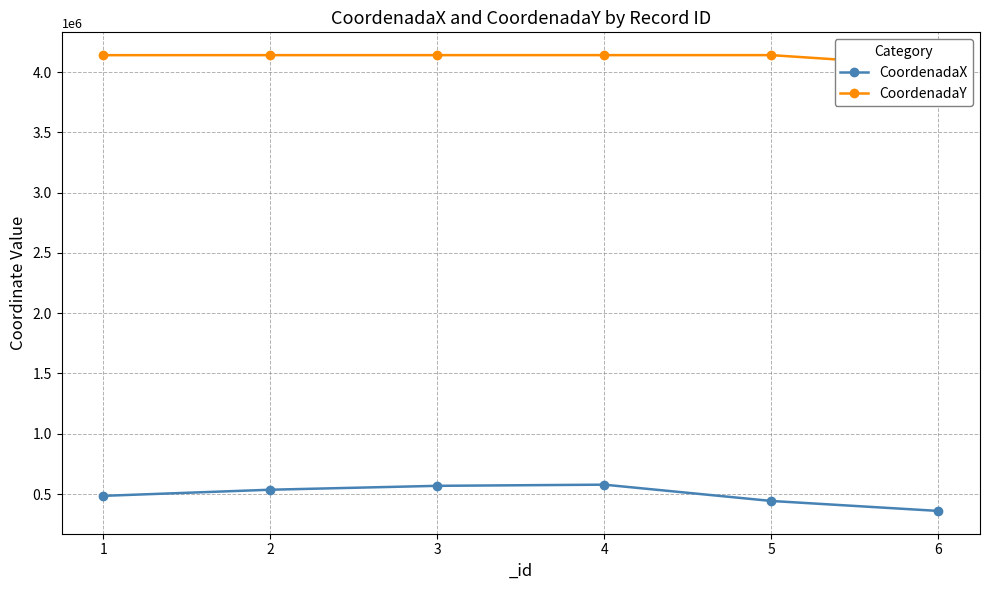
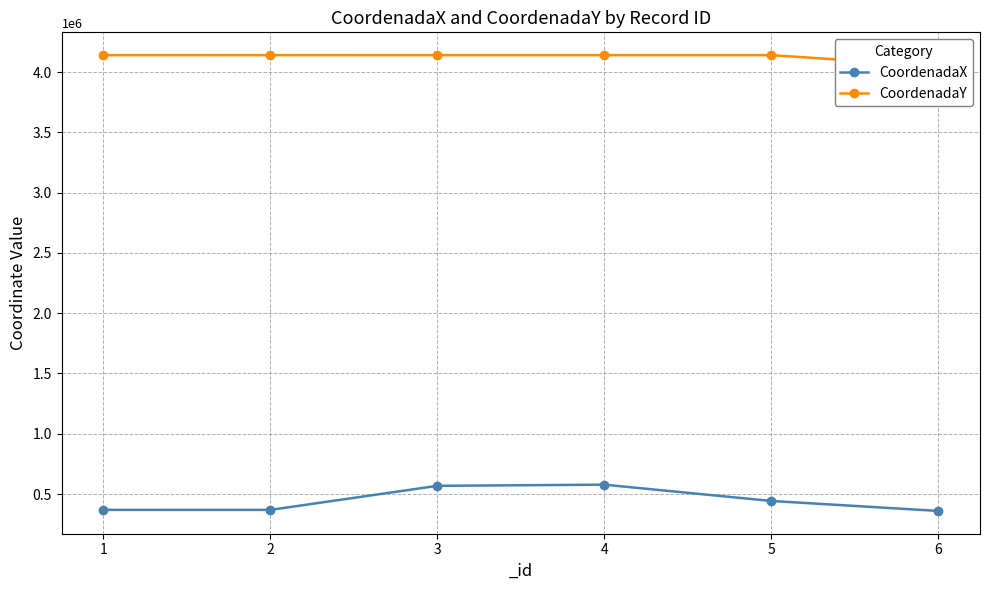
CoordenadaX, 1: 480000 -> 370000
CoordenadaX, 2: 540000 -> 370000
